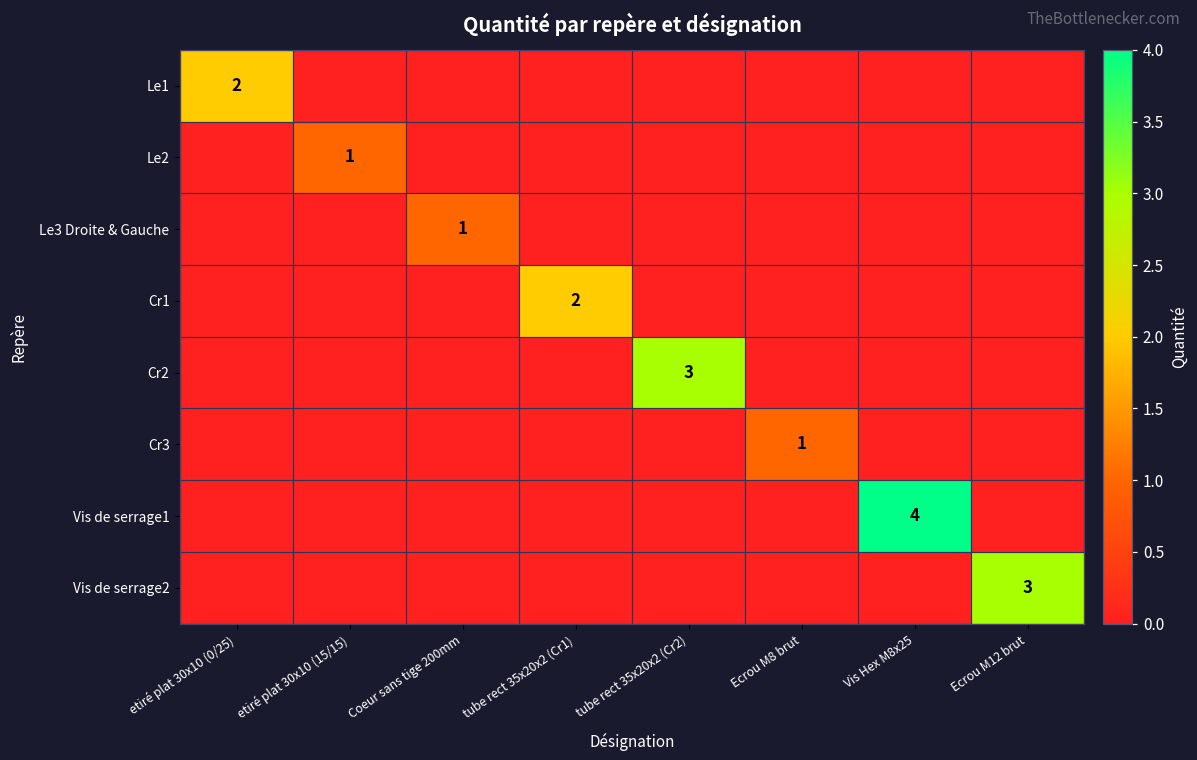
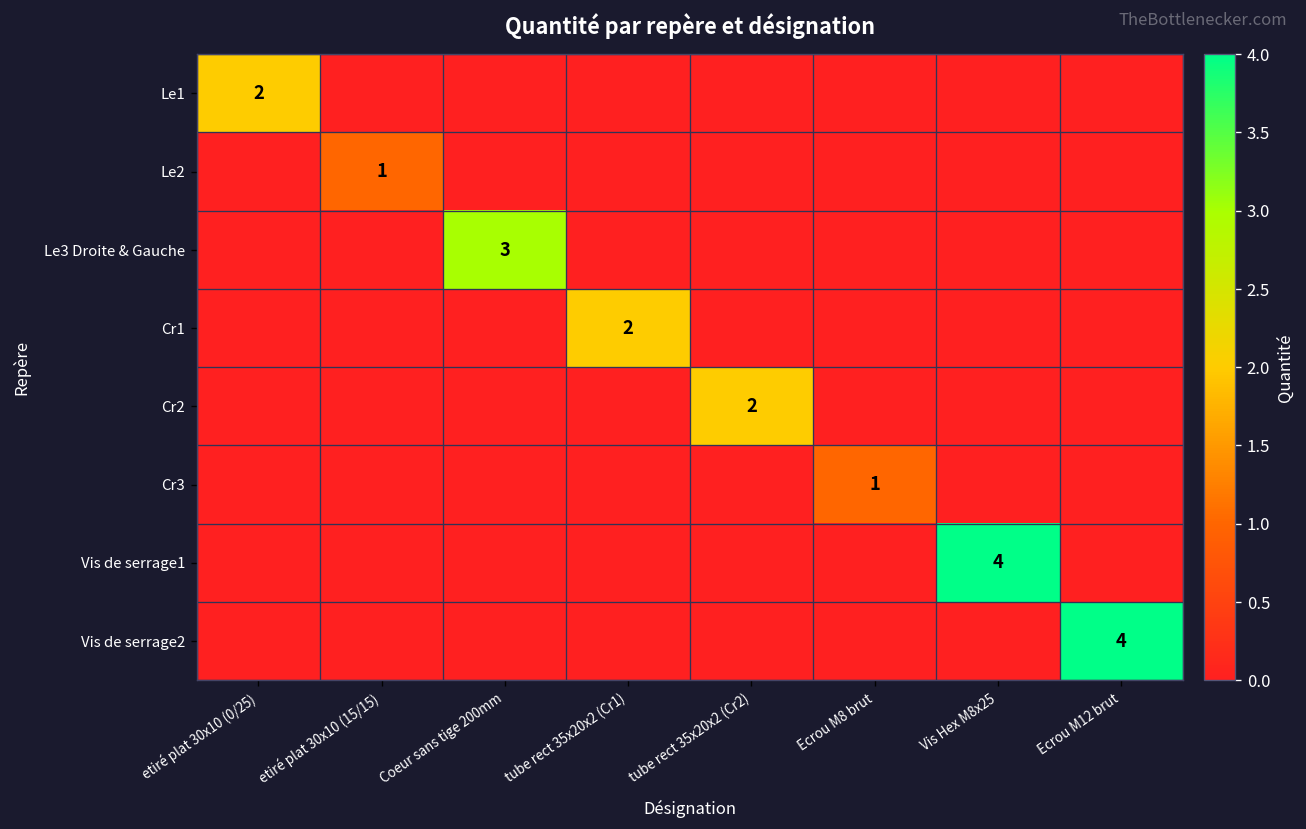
Le3 Droite & Gauche, Coeur sans tige 200mm: 1 -> 3
Cr2, tube rect 35x20x2 (Cr2): 3 -> 2
Vis de serrage2, Ecrou M12 brut: 3 -> 4
